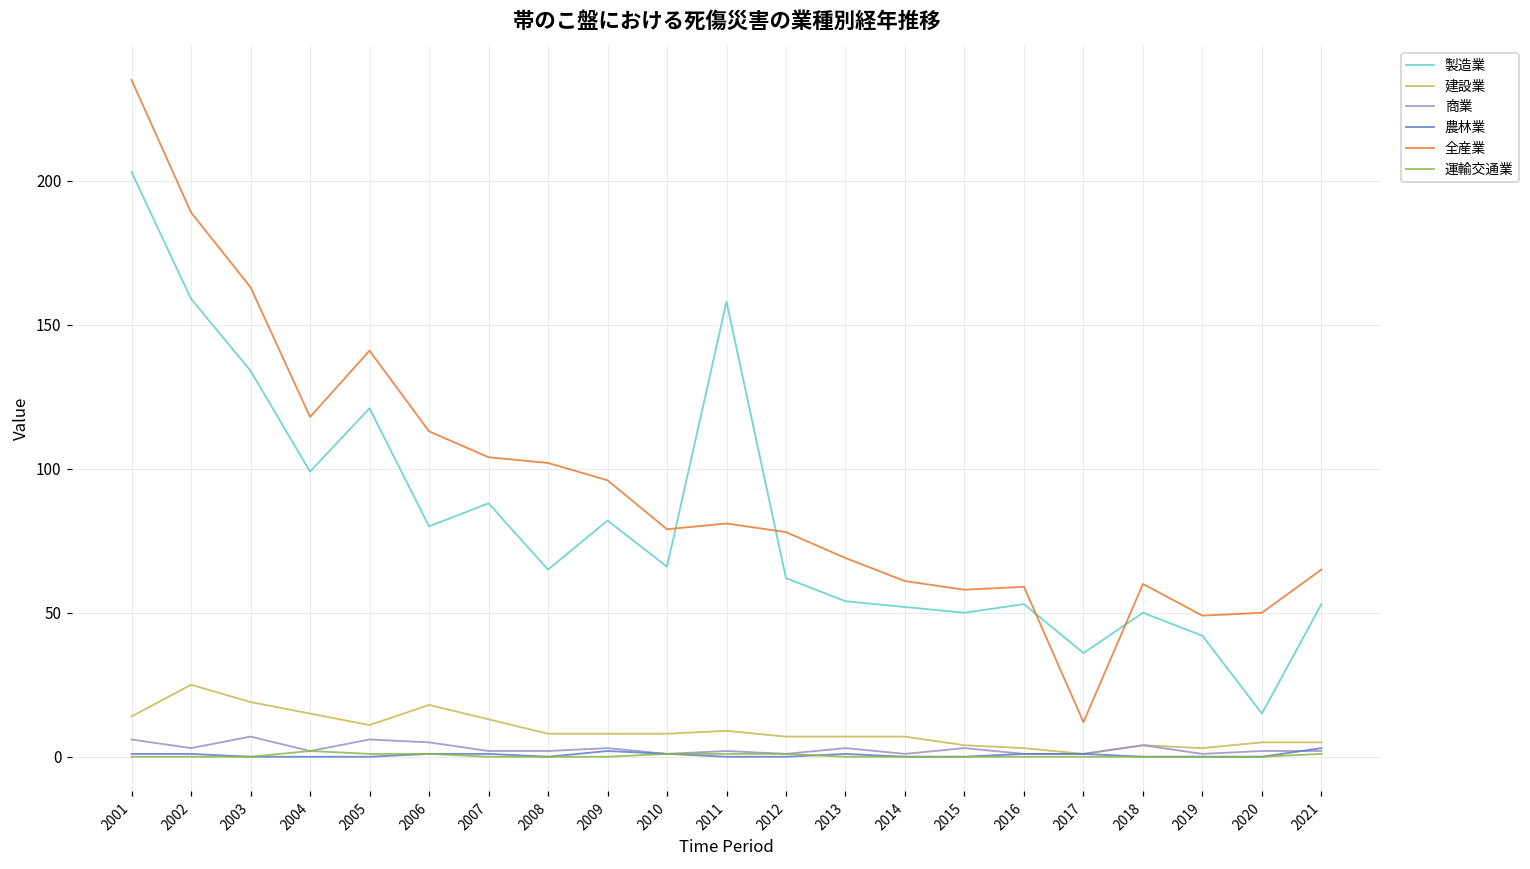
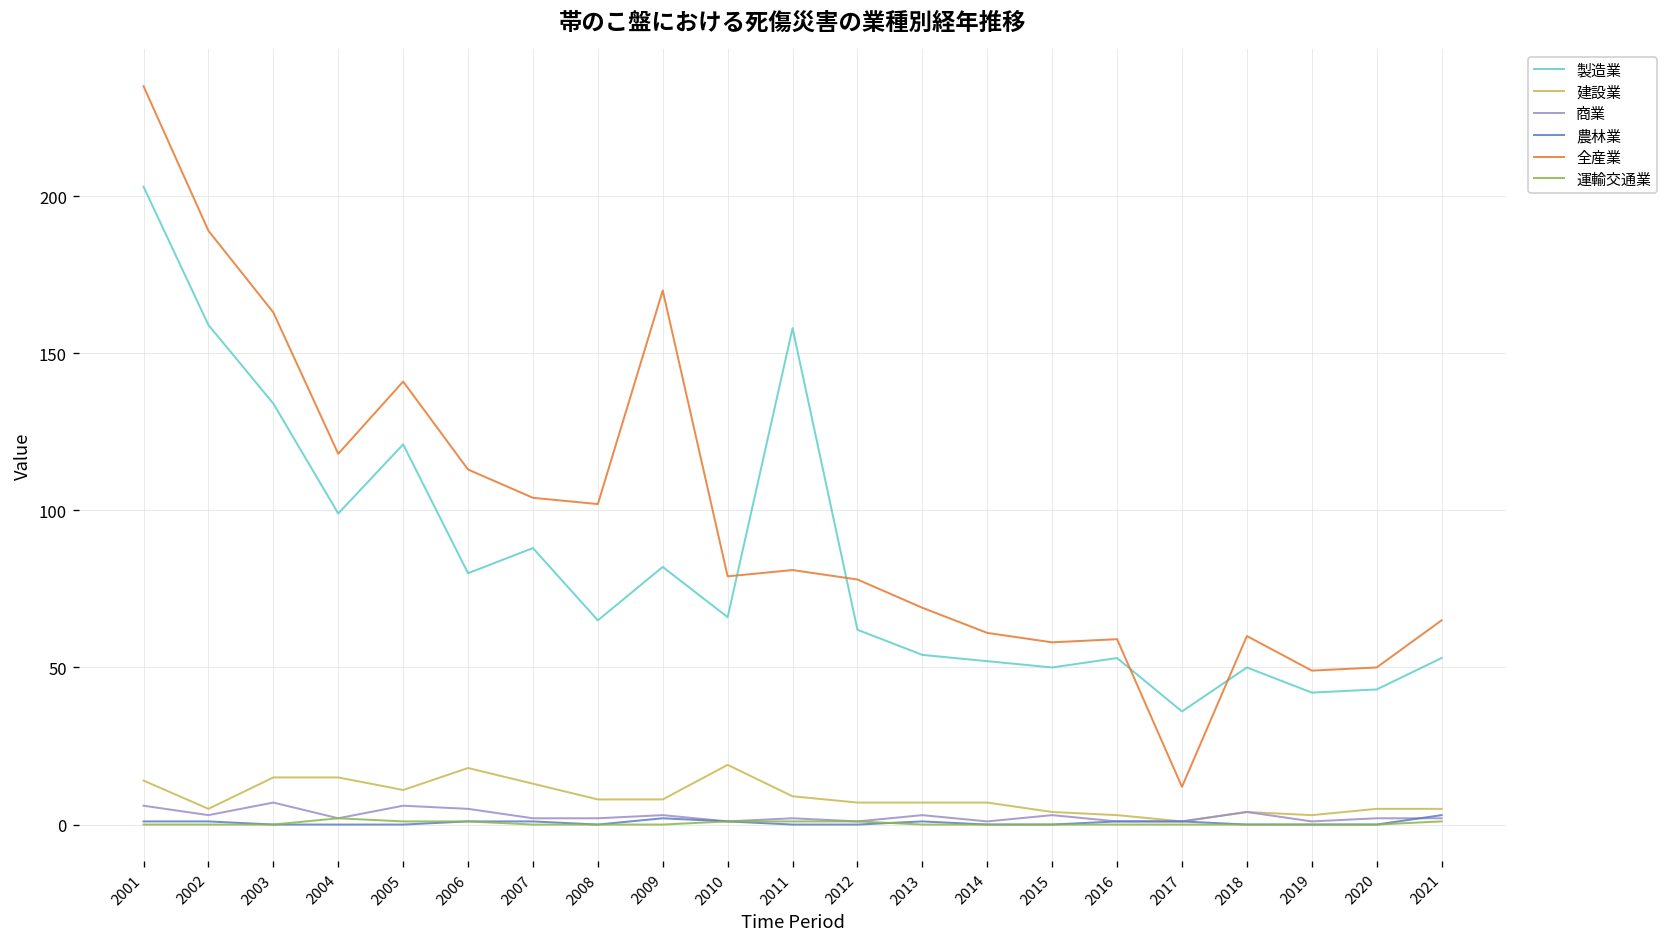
建設業, 2002: 25 -> 5
建設業, 2003: 19 -> 15
全産業, 2009: 96 -> 170
建設業, 2010: 8 -> 19
製造業, 2020: 15 -> 43
